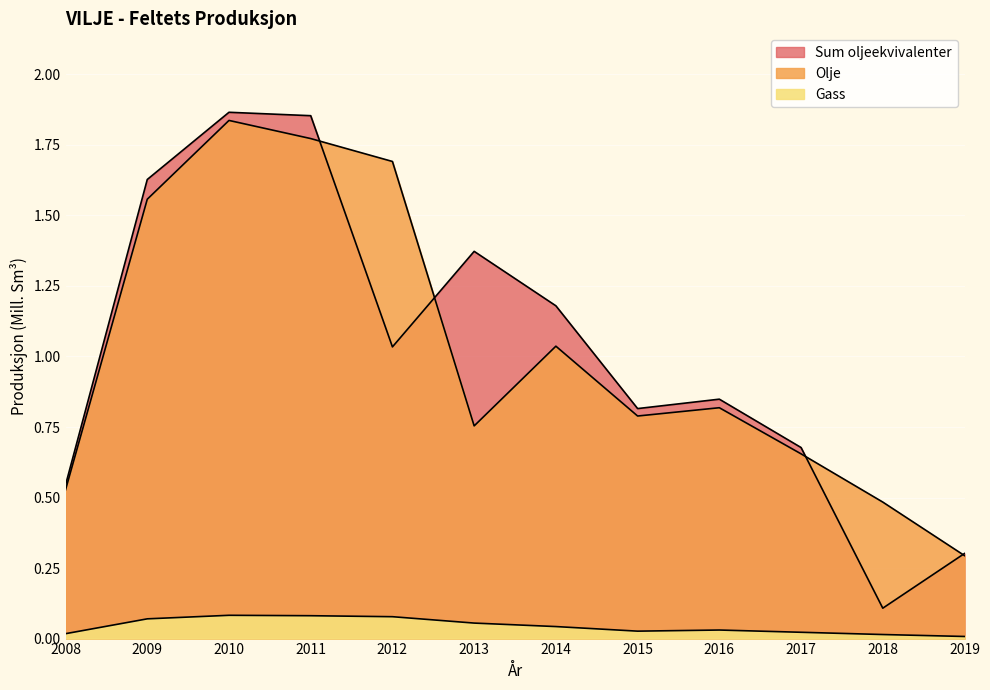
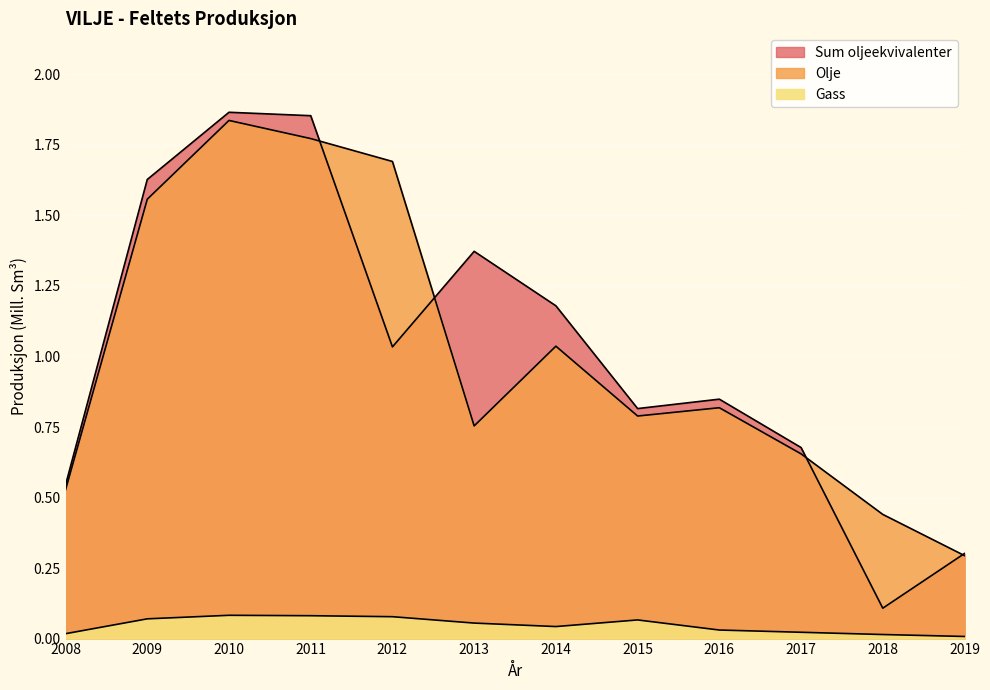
Gass, 2015: 0.03 -> 0.07
Olje, 2018: 0.48 -> 0.44
